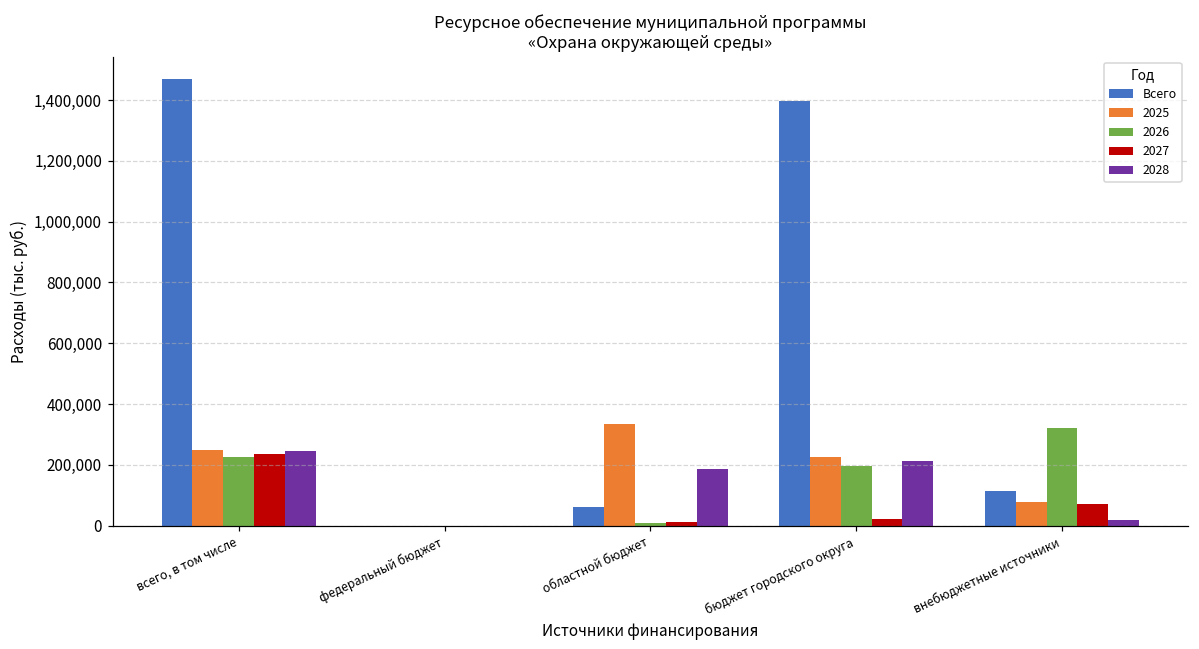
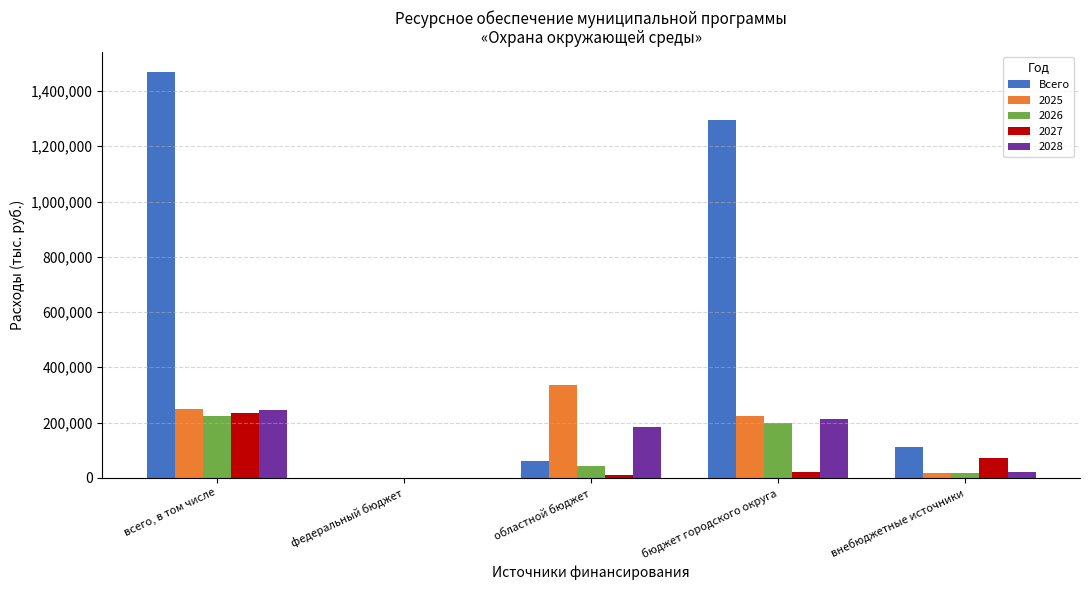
2026, областной бюджет: 10,000 -> 40,000
Всего, бюджет городского округа: 1,400,000 -> 1,300,000
2025, внебюджетные источники: 80,000 -> 20,000
2026, внебюджетные источники: 320,000 -> 20,000
